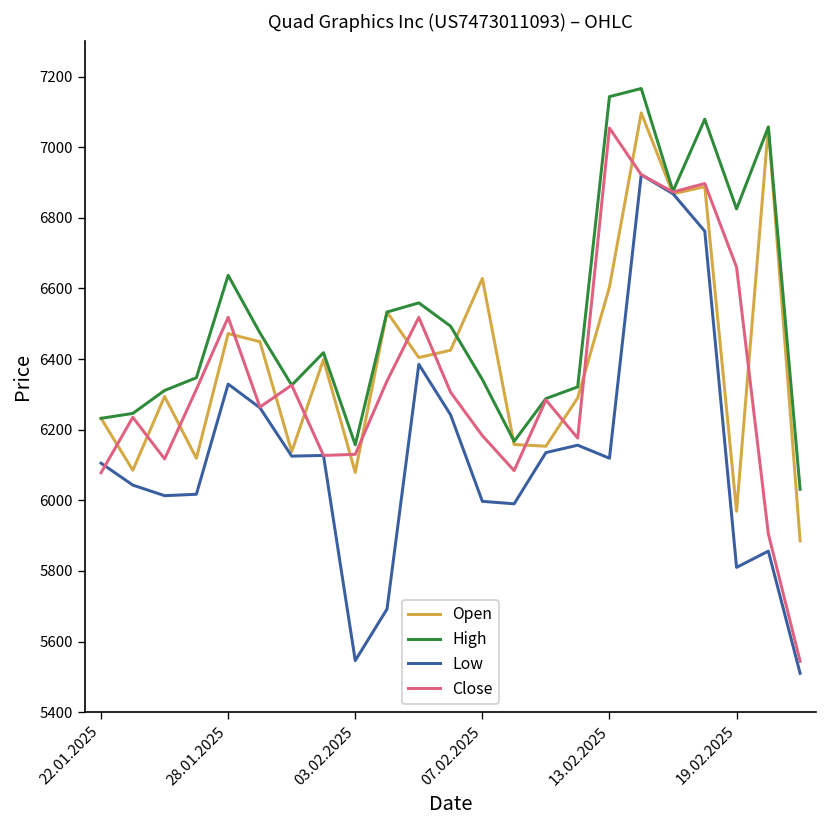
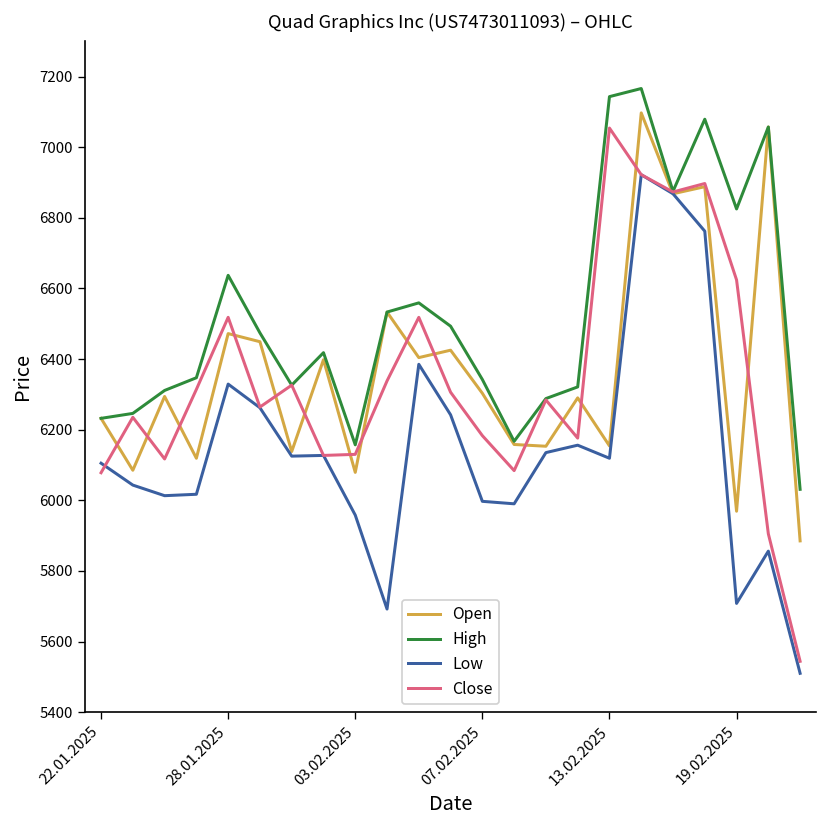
Low, 03.02.2025: 5550 -> 5960
Open, 07.02.2025: 6630 -> 6300
Open, 13.02.2025: 6600 -> 6150
Low, 19.02.2025: 5810 -> 5710
Close, 19.02.2025: 6660 -> 6620
